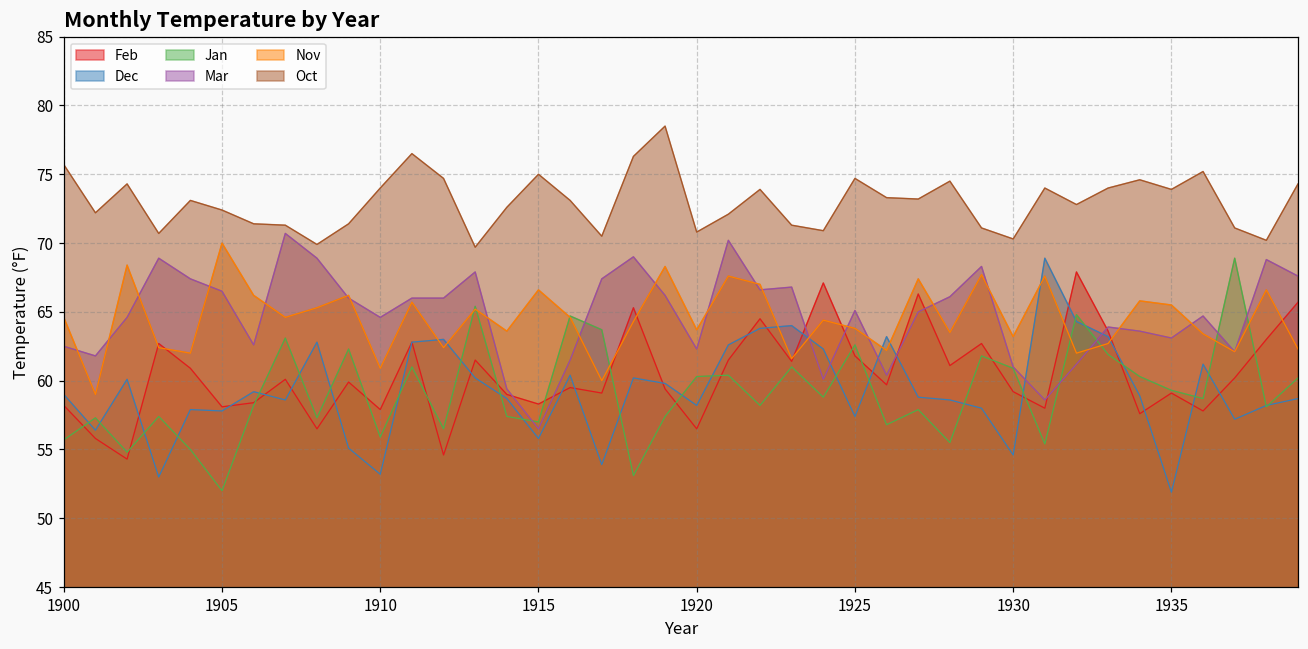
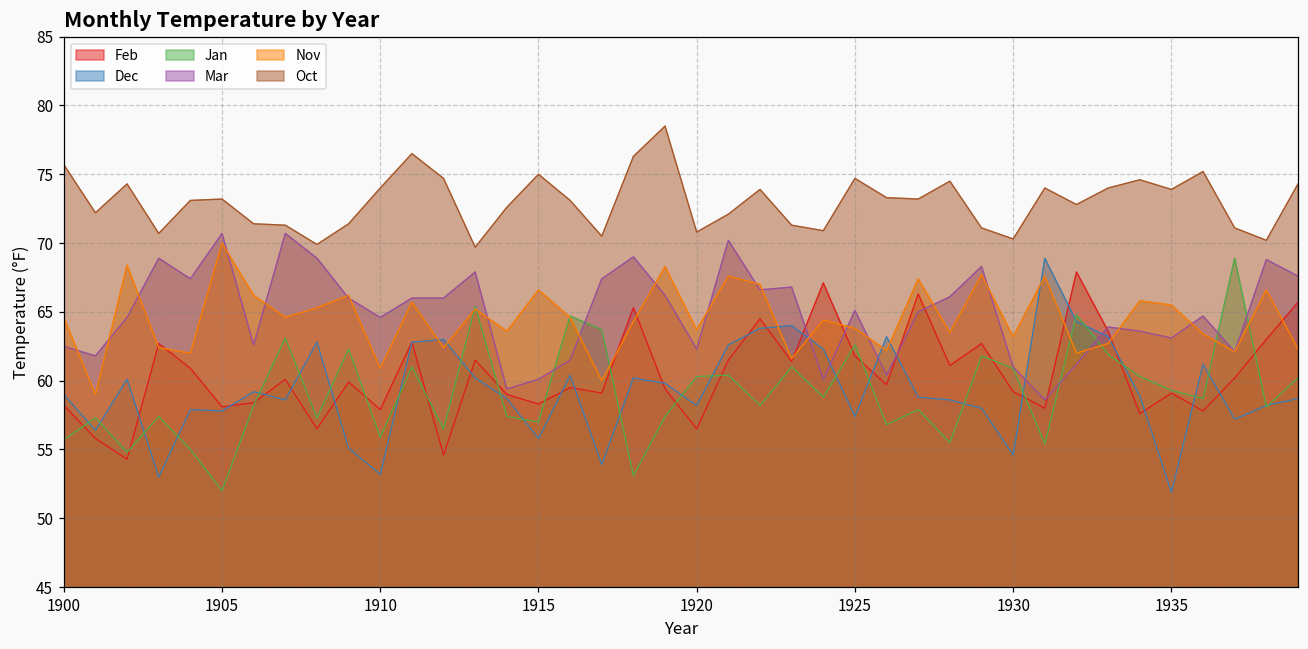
Mar, 1905: 66.5 -> 70.7
Oct, 1905: 72.4 -> 73.2
Mar, 1915: 56.5 -> 60.1
